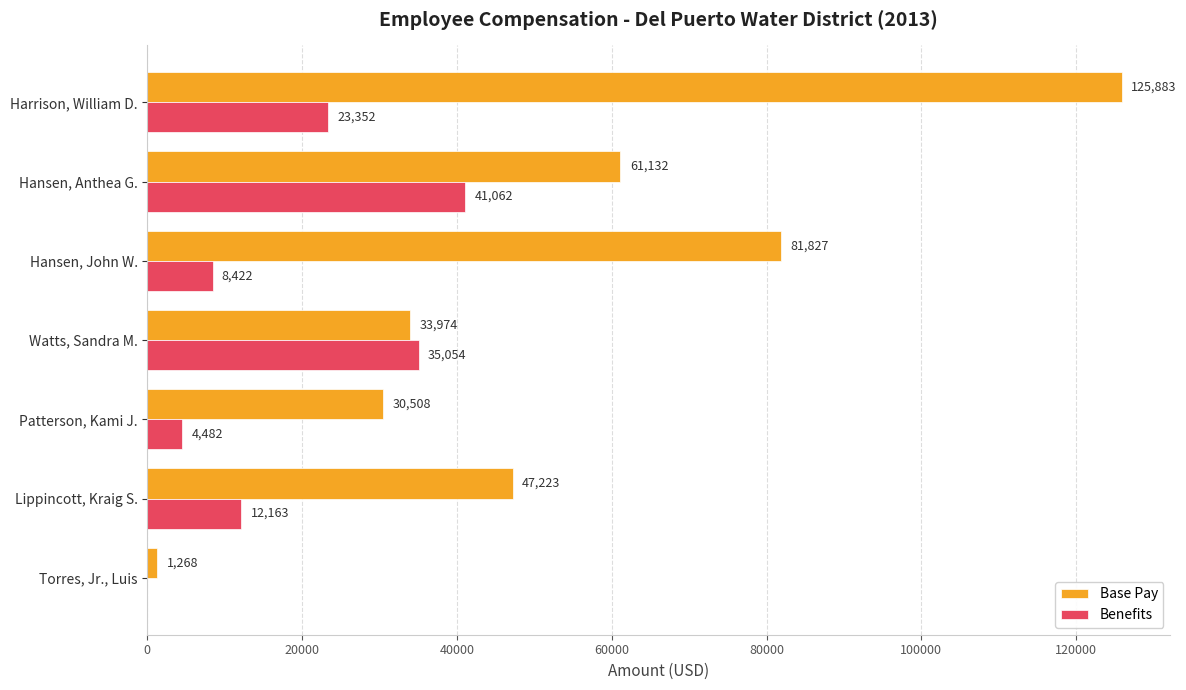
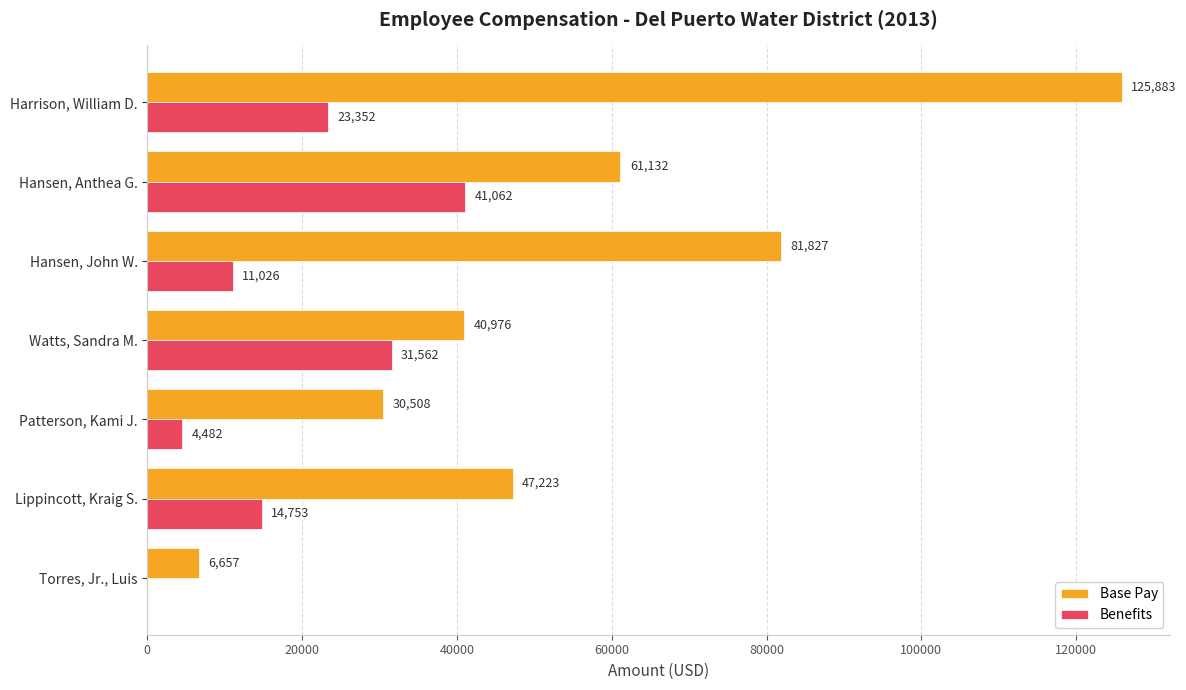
Benefits, Hansen, John W.: 8,422 -> 11,026
Base Pay, Watts, Sandra M.: 33,974 -> 40,976
Benefits, Watts, Sandra M.: 35,054 -> 31,562
Benefits, Lippincott, Kraig S.: 12,163 -> 14,753
Base Pay, Torres, Jr., Luis: 1,268 -> 6,657
